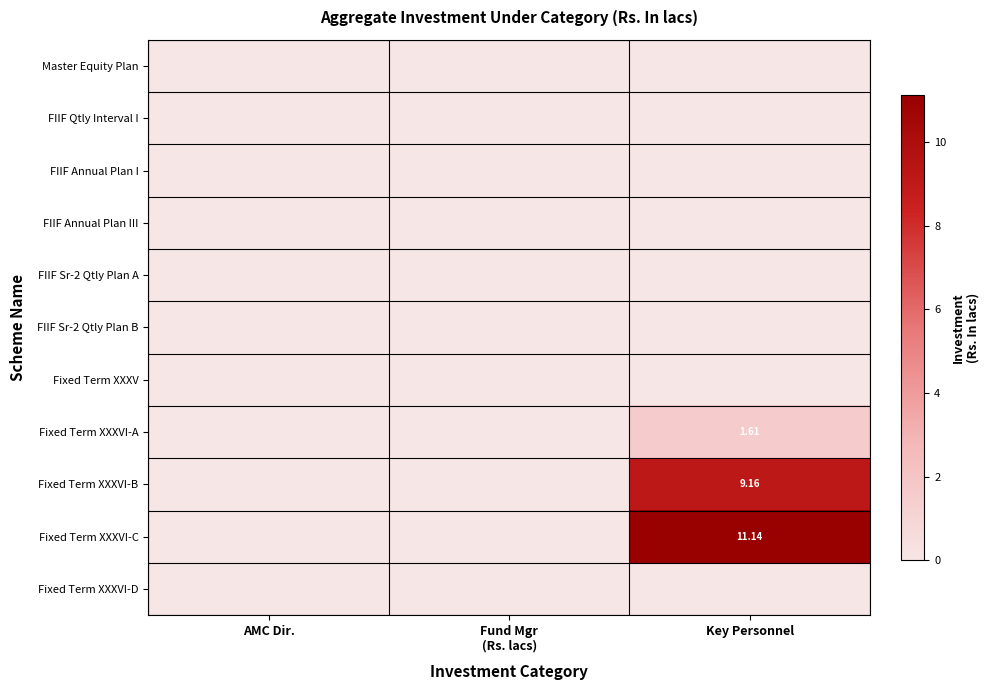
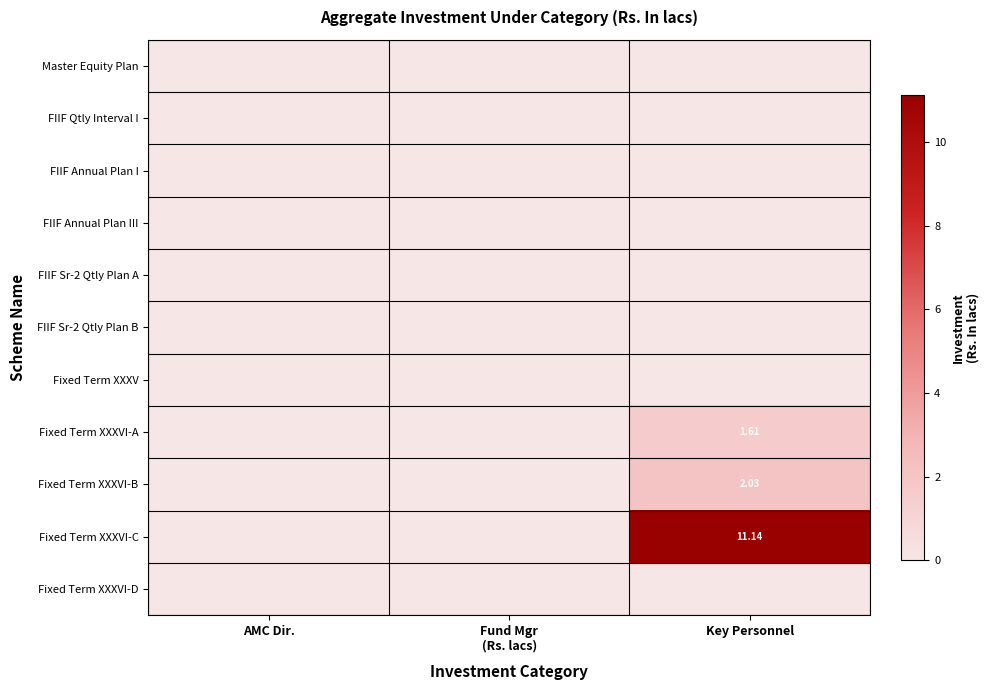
Fixed Term XXXVI-B, Key Personnel: 9.16 -> 2.03
